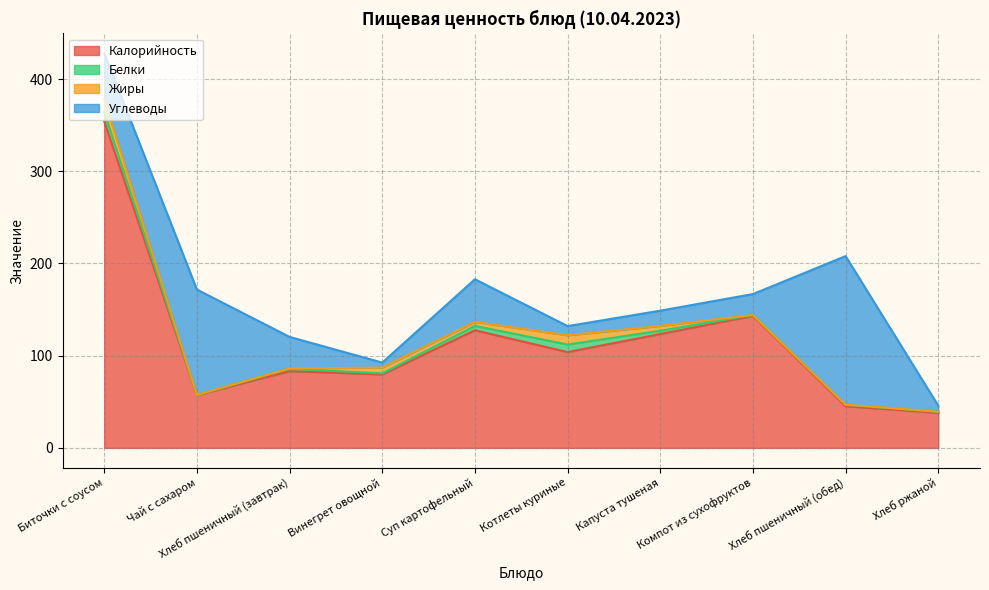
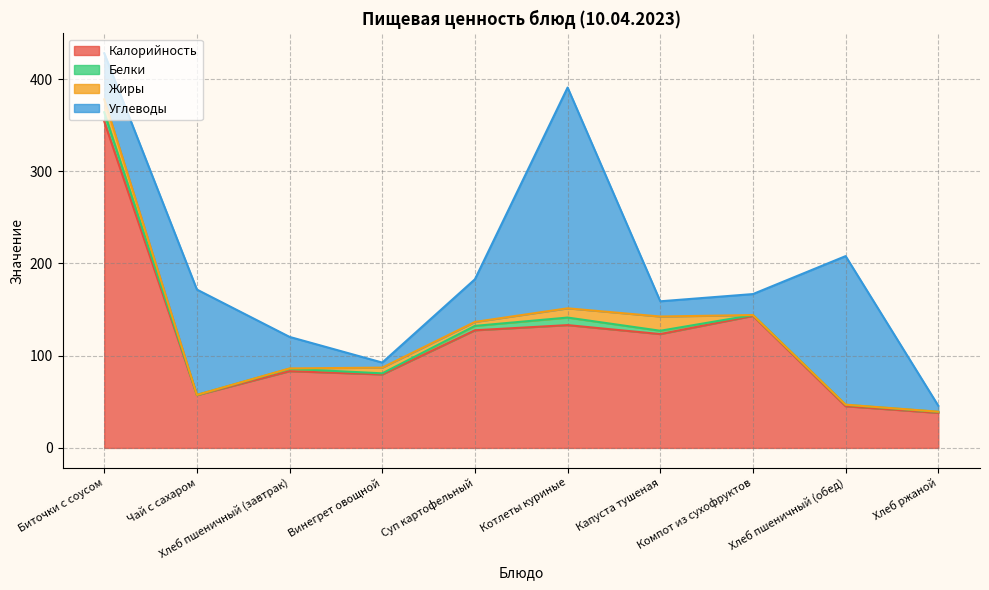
Калорийность, Котлеты куриные: 100 -> 130
Углеводы, Котлеты куриные: 10 -> 240
Жиры, Капуста тушеная: 10 -> 20
